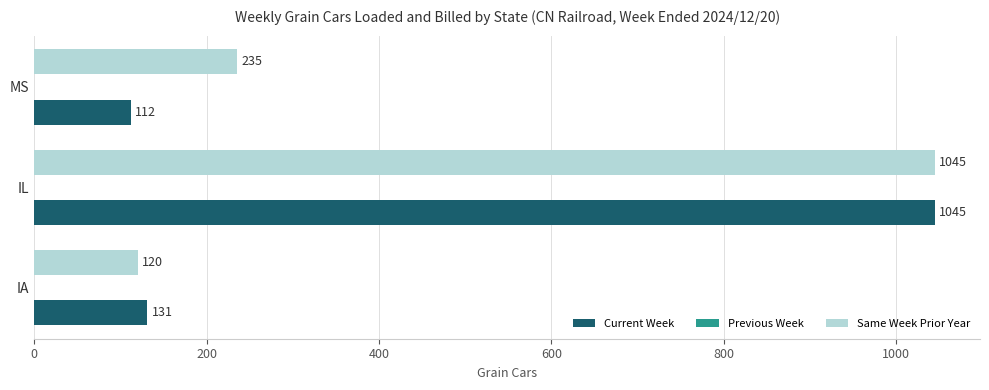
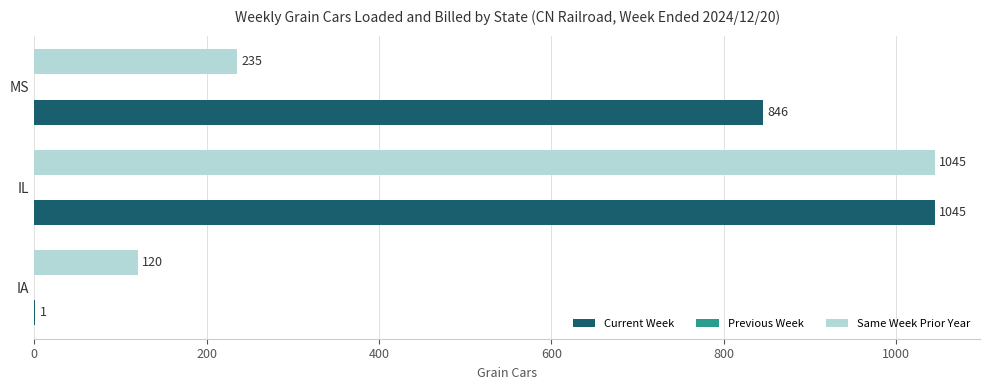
Current Week, MS: 112 -> 846
Current Week, IA: 131 -> 1
